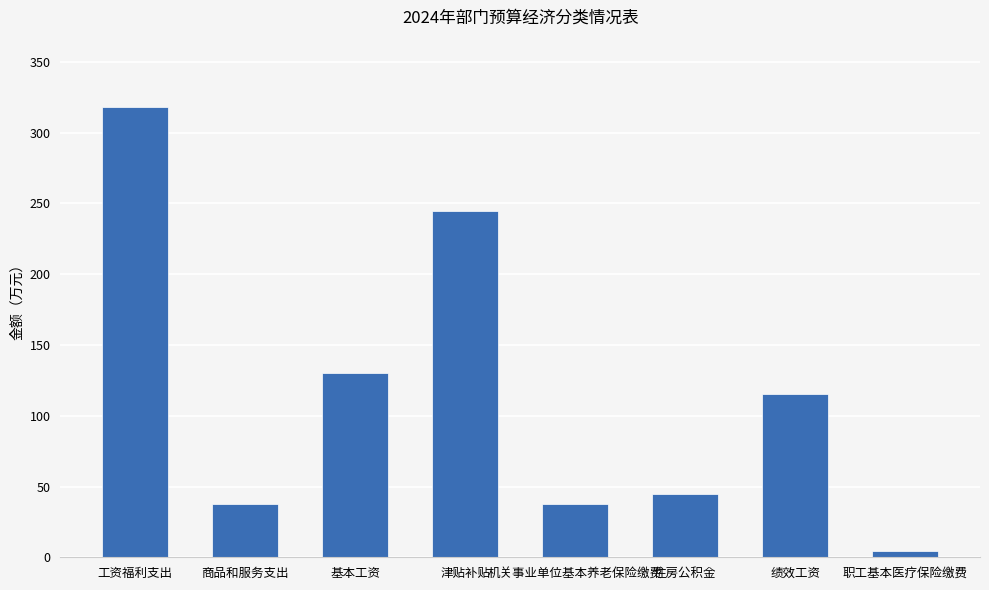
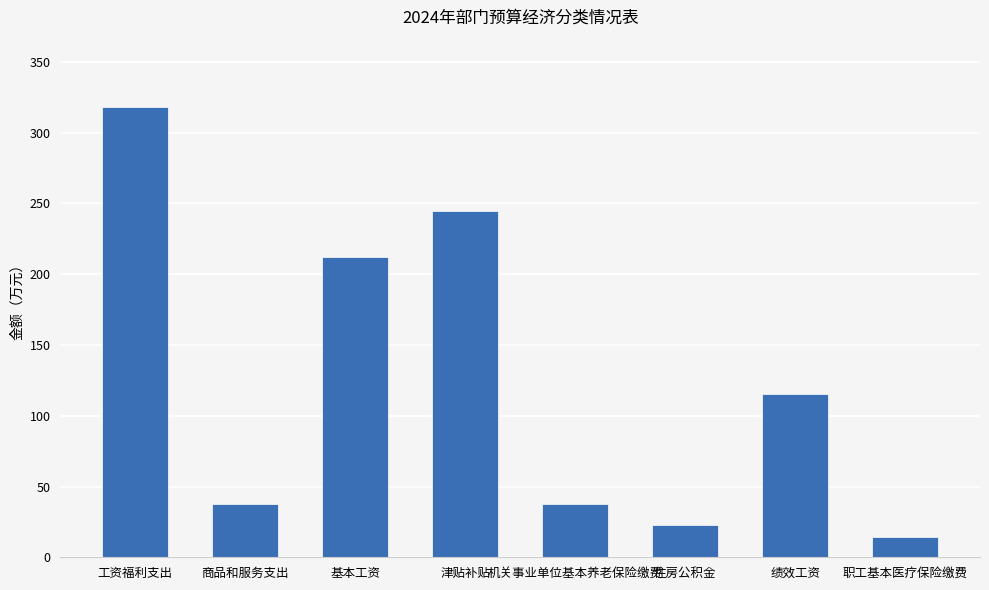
基本工资: 131 -> 212
住房公积金: 45 -> 23
职工基本医疗保险缴费: 5 -> 14
